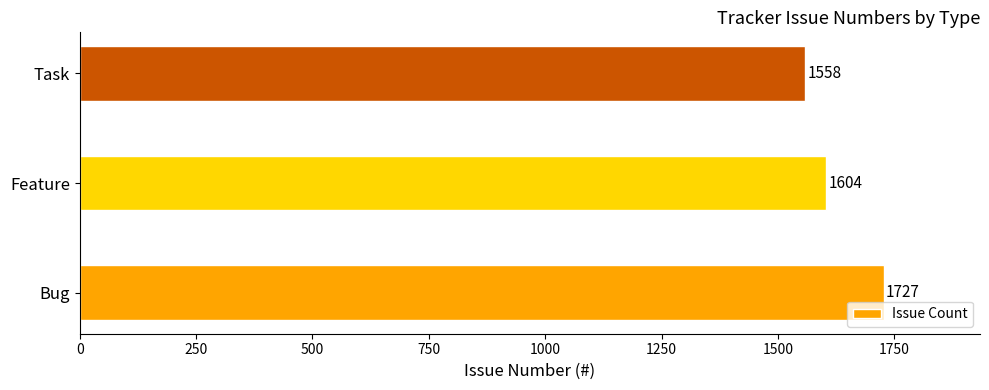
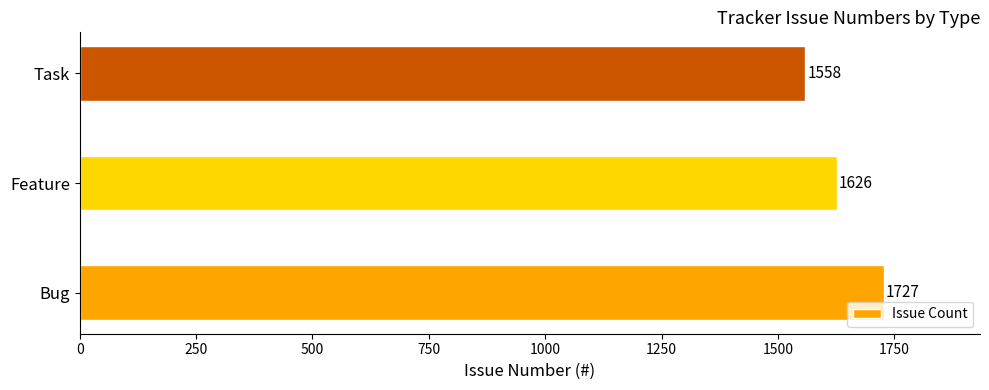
Feature: 1604 -> 1626
